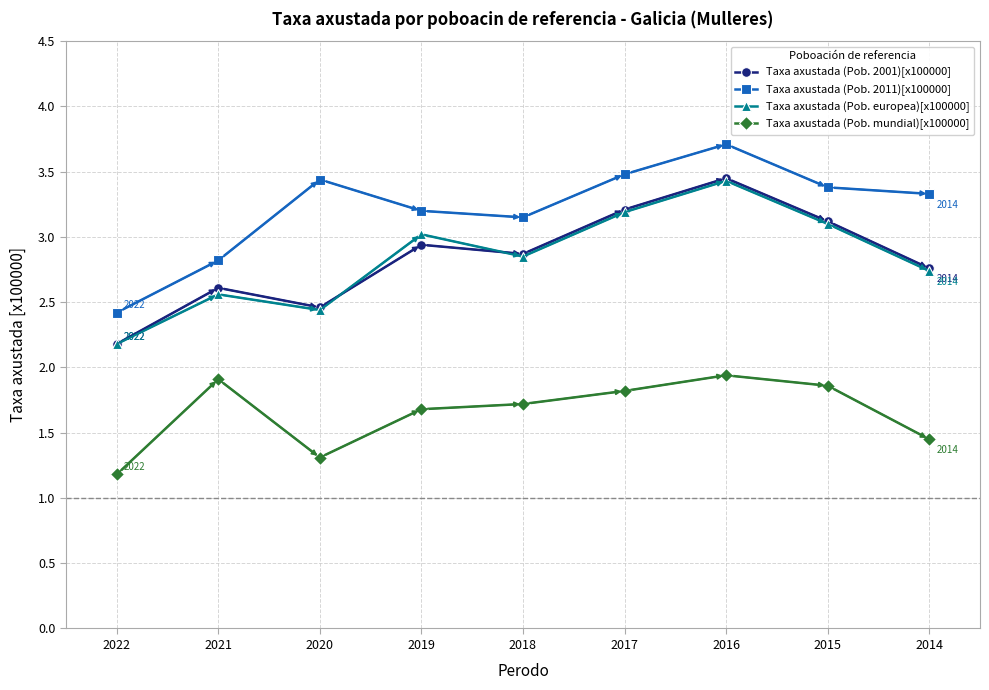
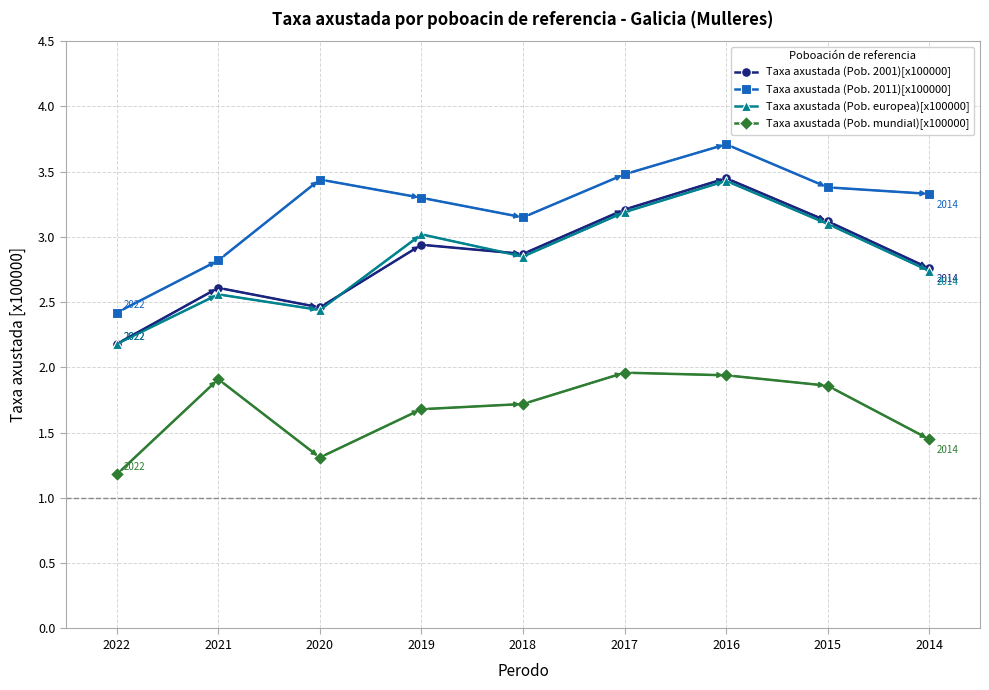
Taxa axustada (Pob. 2011)[x100000], 2019: 3.2 -> 3.3
Taxa axustada (Pob. mundial)[x100000], 2017: 1.82 -> 1.96
